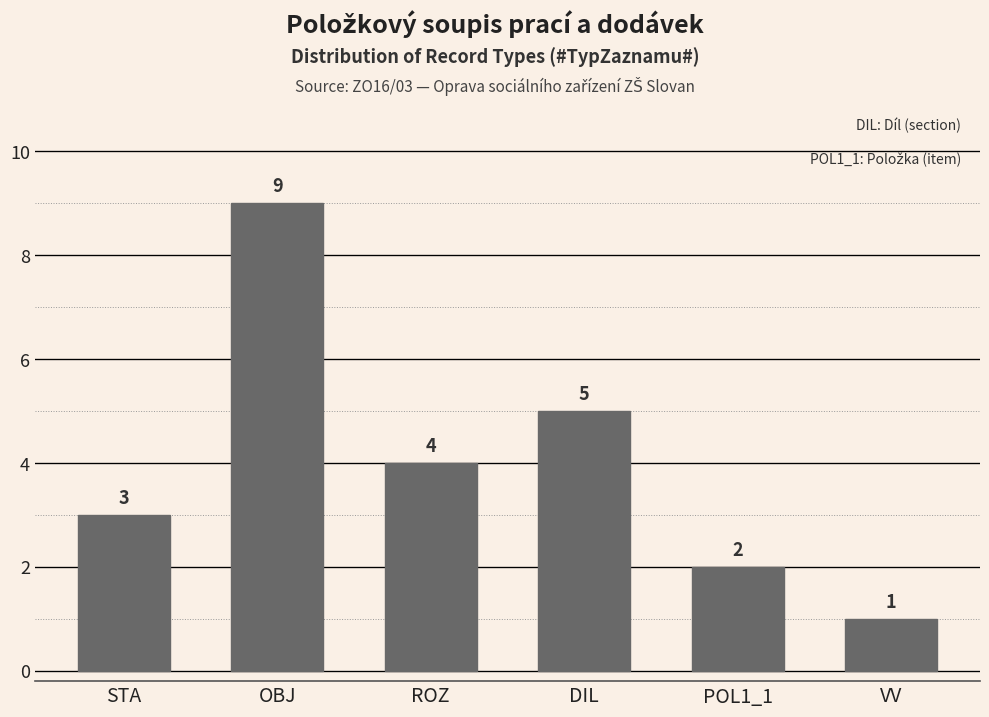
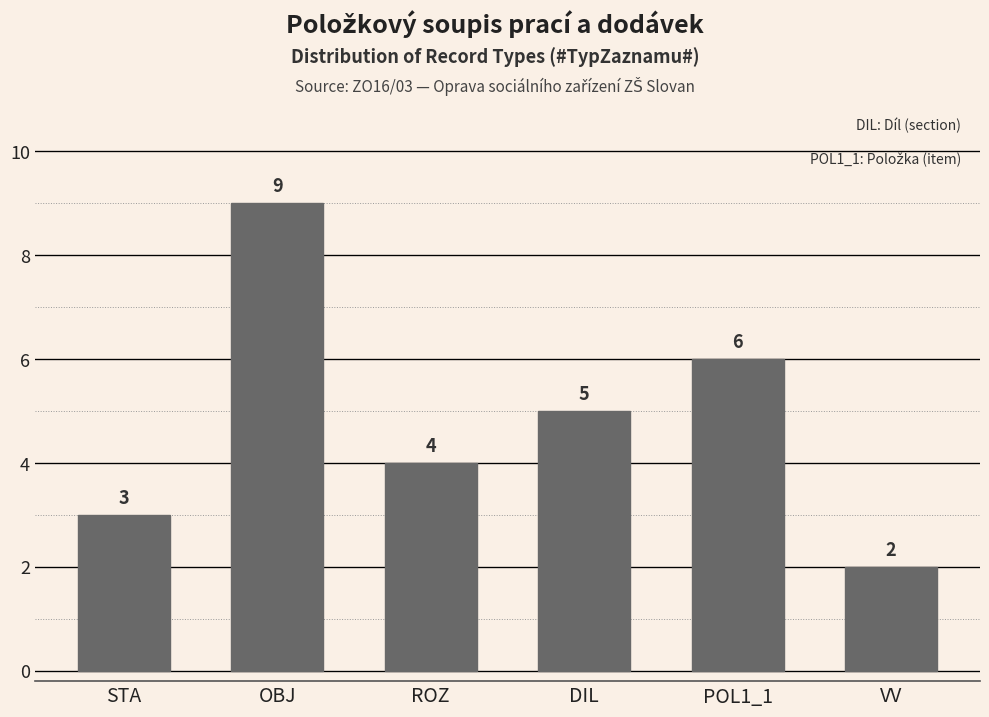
POL1_1: 2 -> 6
VV: 1 -> 2
